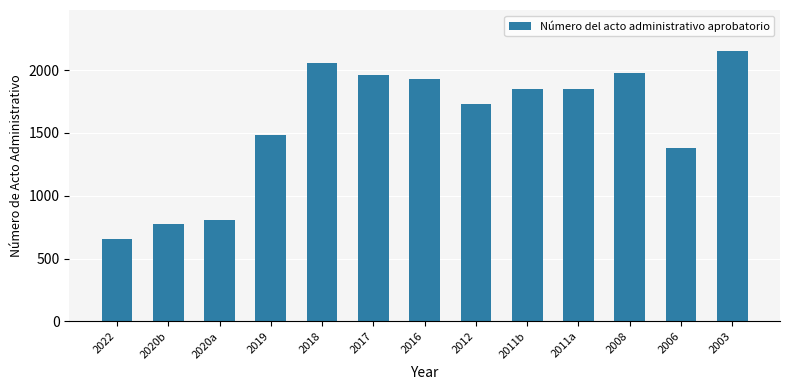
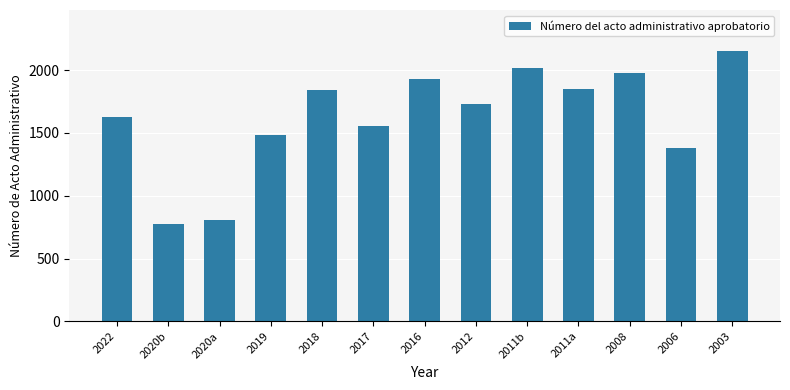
2022: 650 -> 1630
2018: 2060 -> 1840
2017: 1960 -> 1550
2011b: 1850 -> 2010
